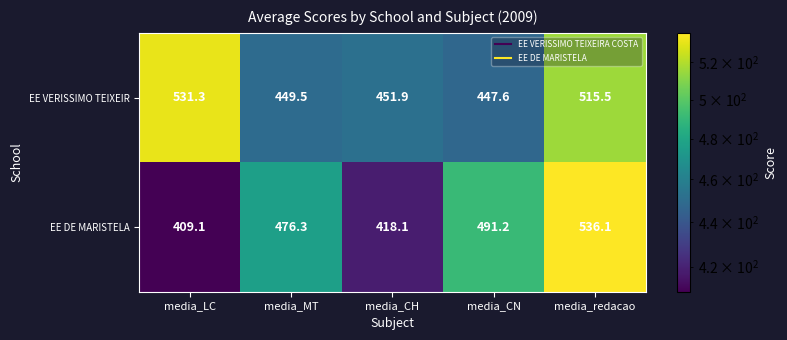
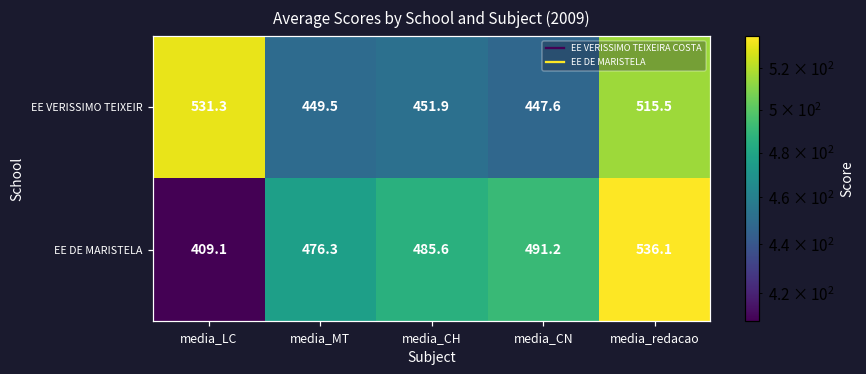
EE DE MARISTELA, media_CH: 418.1 -> 485.6
